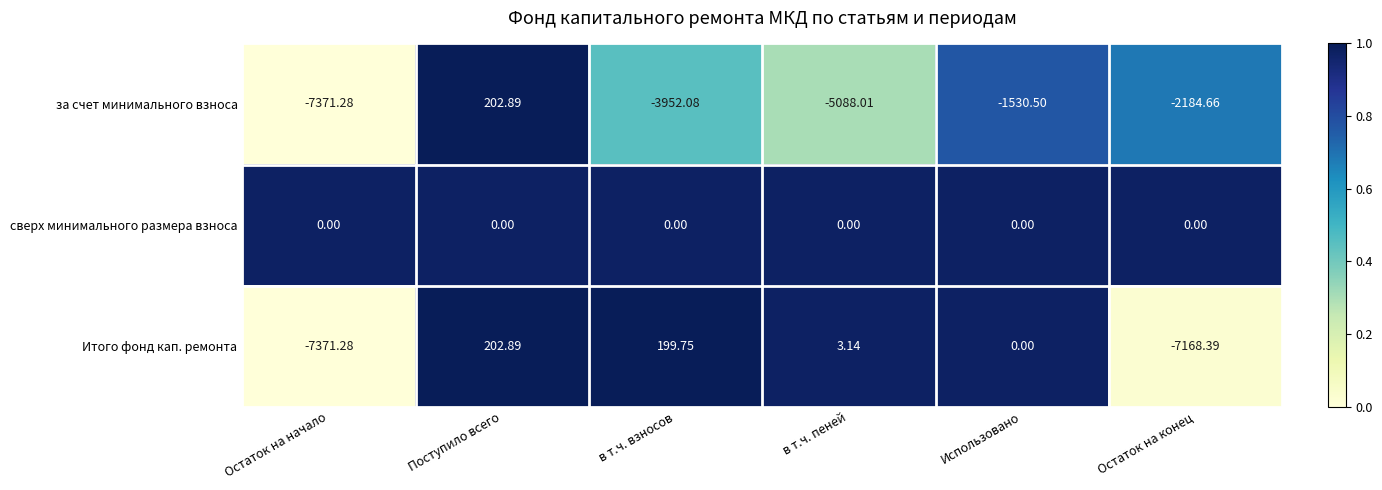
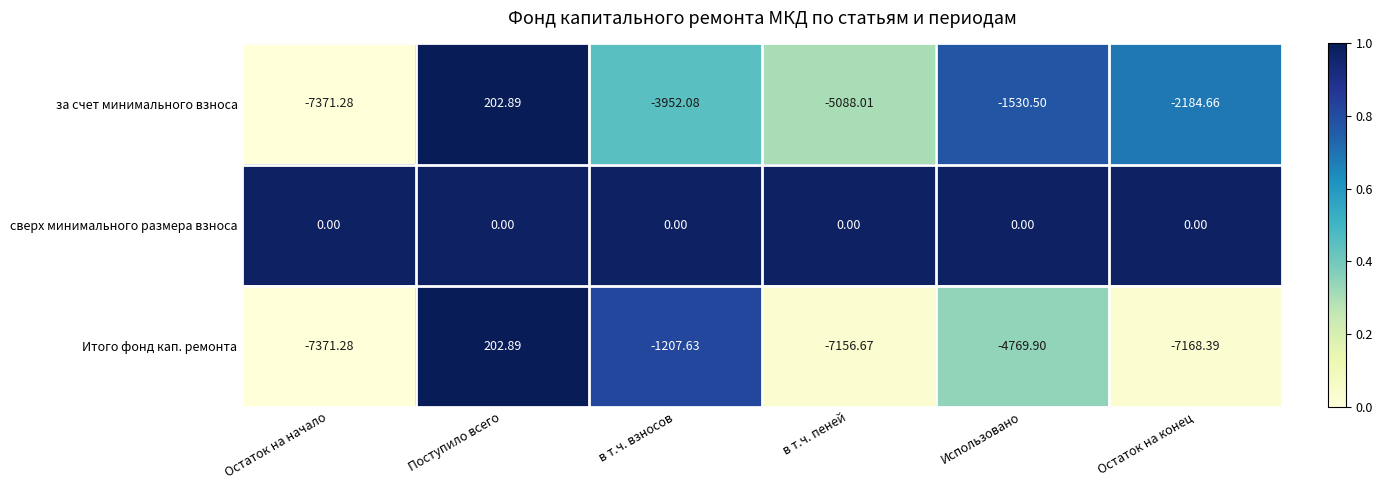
Итого фонд кап. ремонта, в т.ч. взносов: 199.75 -> -1207.63
Итого фонд кап. ремонта, в т.ч. пеней: 3.14 -> -7156.67
Итого фонд кап. ремонта, Использовано: 0.00 -> -4769.90
